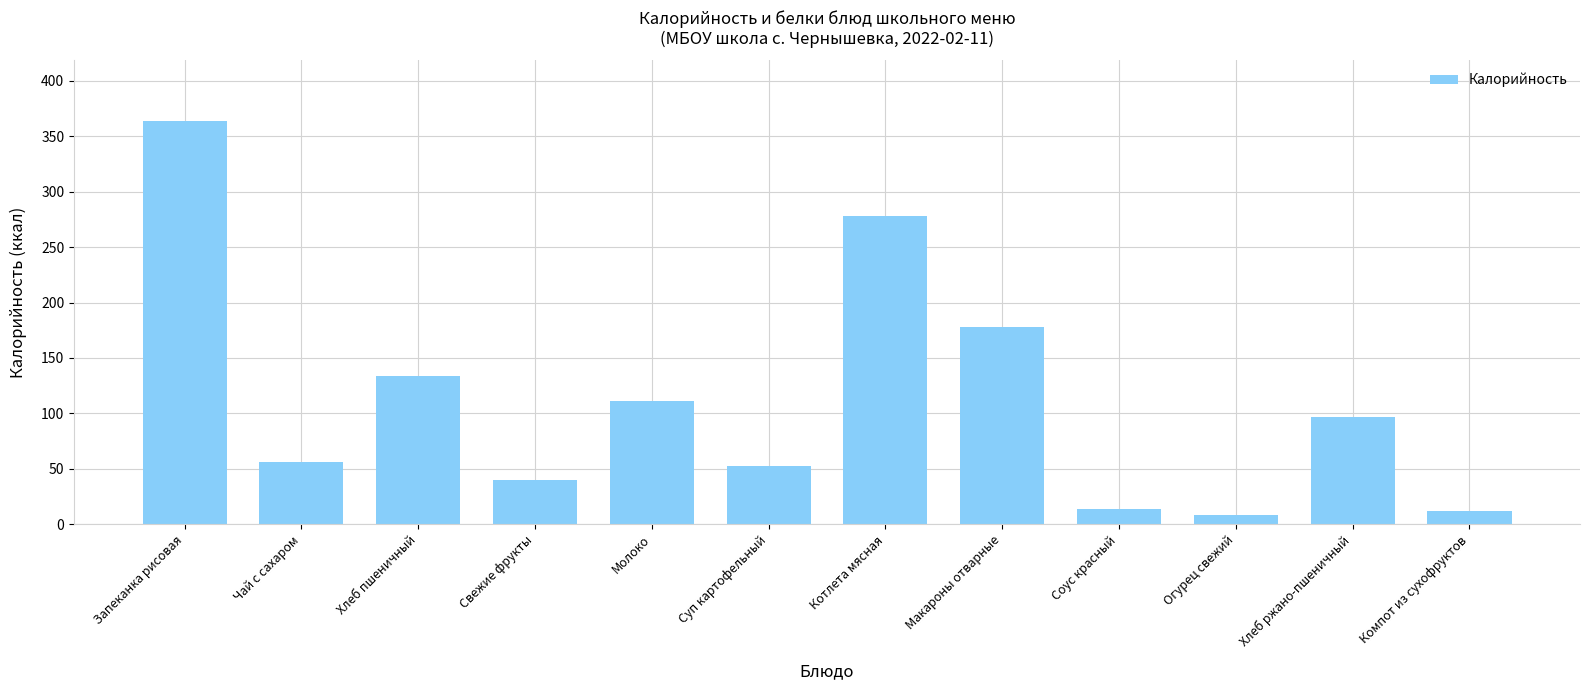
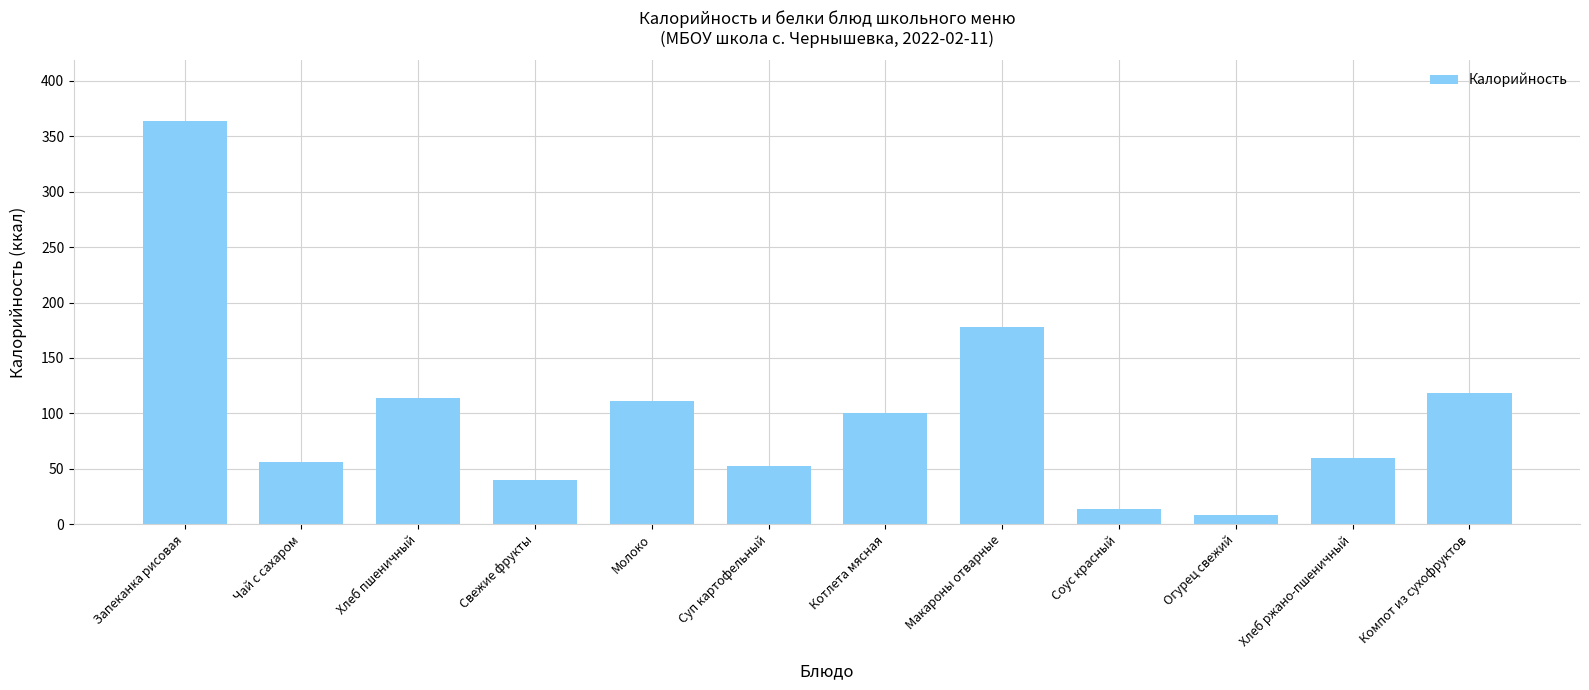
Хлеб пшеничный: 134 -> 114
Котлета мясная: 278 -> 100
Хлеб ржано-пшеничный: 97 -> 60
Компот из сухофруктов: 12 -> 118
